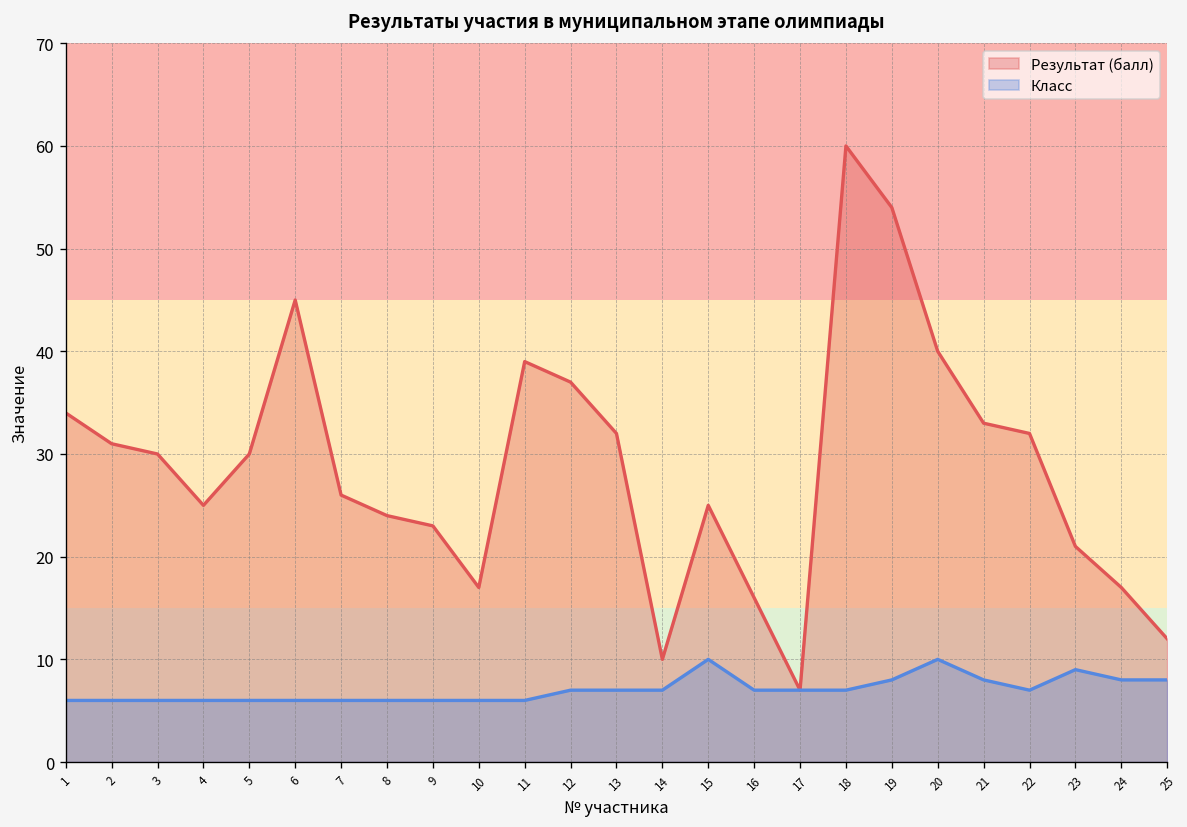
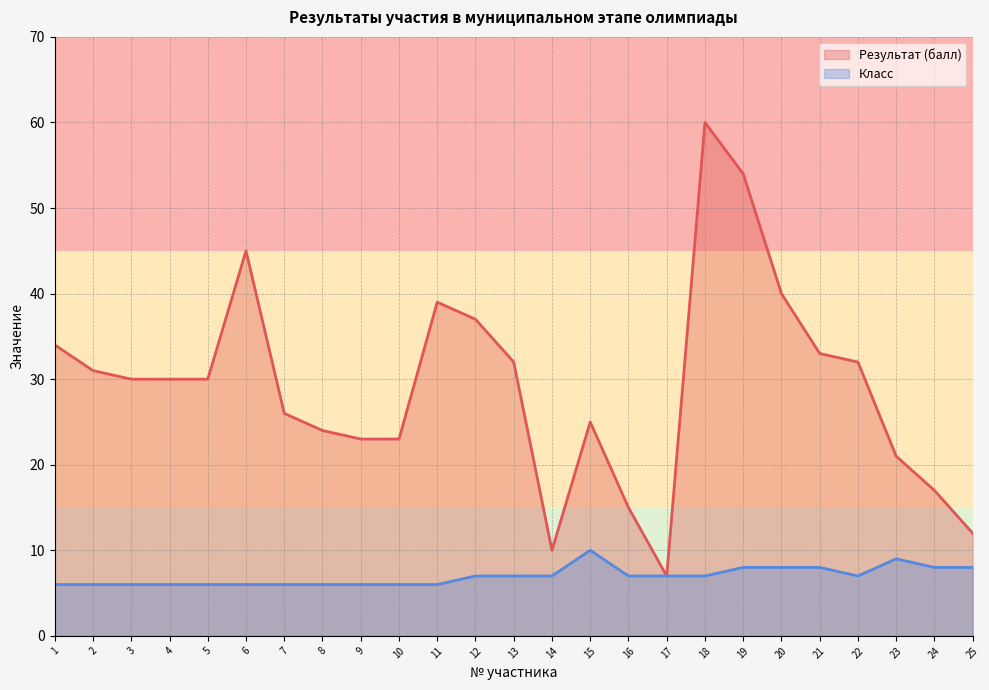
Результат (балл), 4: 25 -> 30
Результат (балл), 10: 17 -> 23
Результат (балл), 16: 16 -> 15
Класс, 20: 10 -> 8
